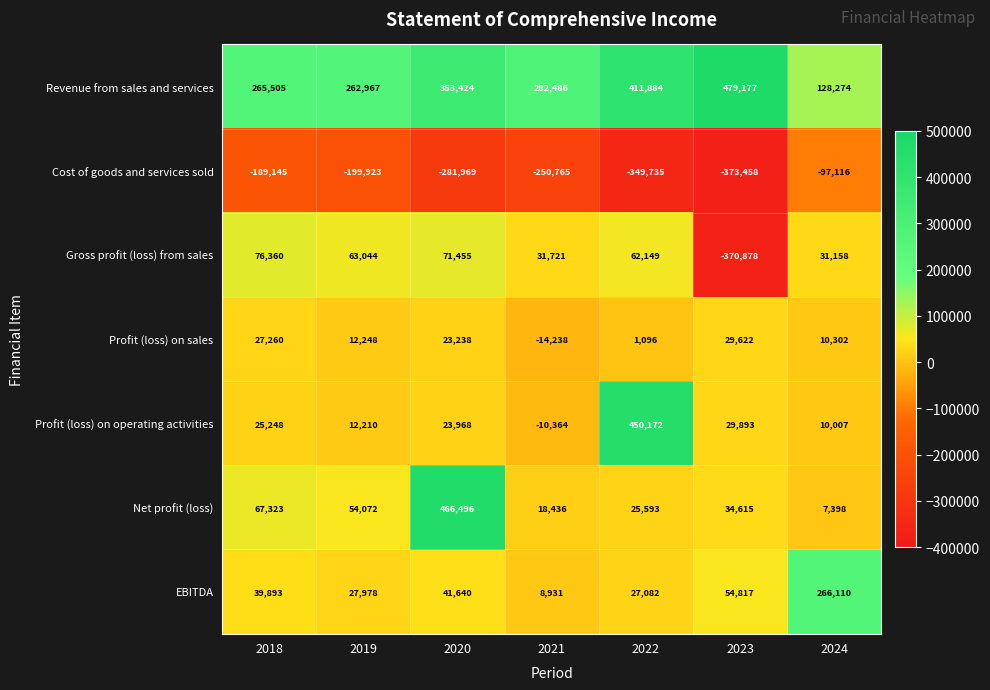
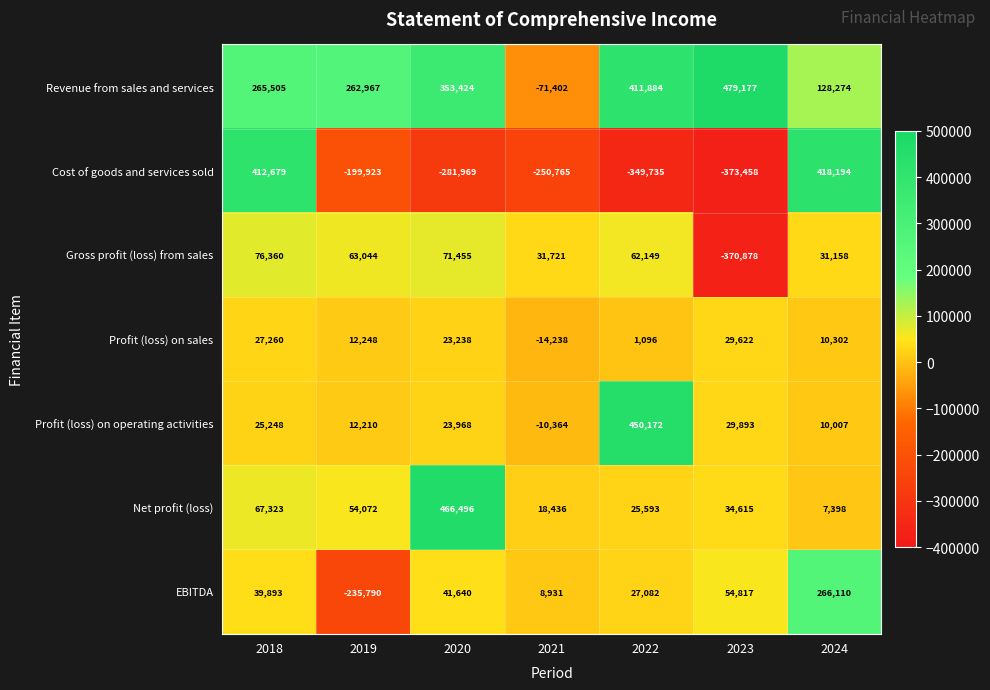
Revenue from sales and services, 2021: 282,486 -> -71,402
Cost of goods and services sold, 2018: -189,145 -> 412,679
Cost of goods and services sold, 2024: -97,116 -> 418,194
EBITDA, 2019: 27,978 -> -235,790
